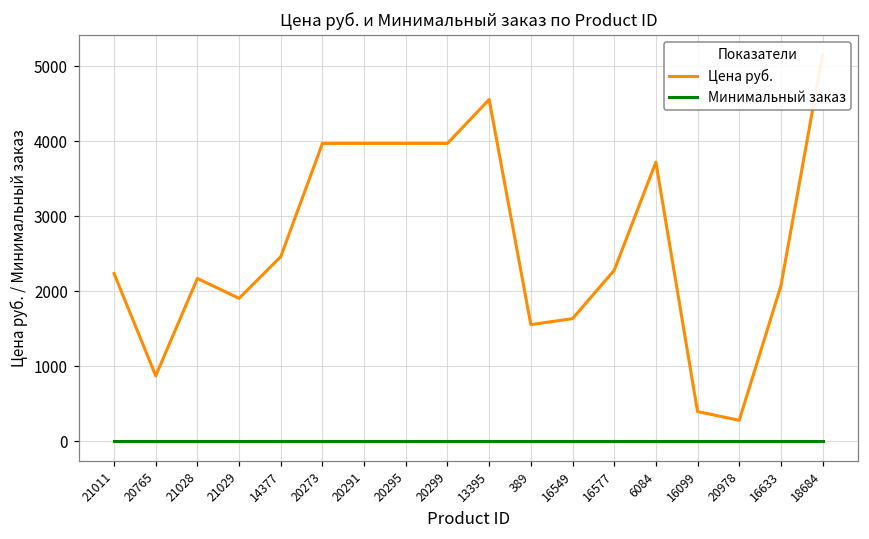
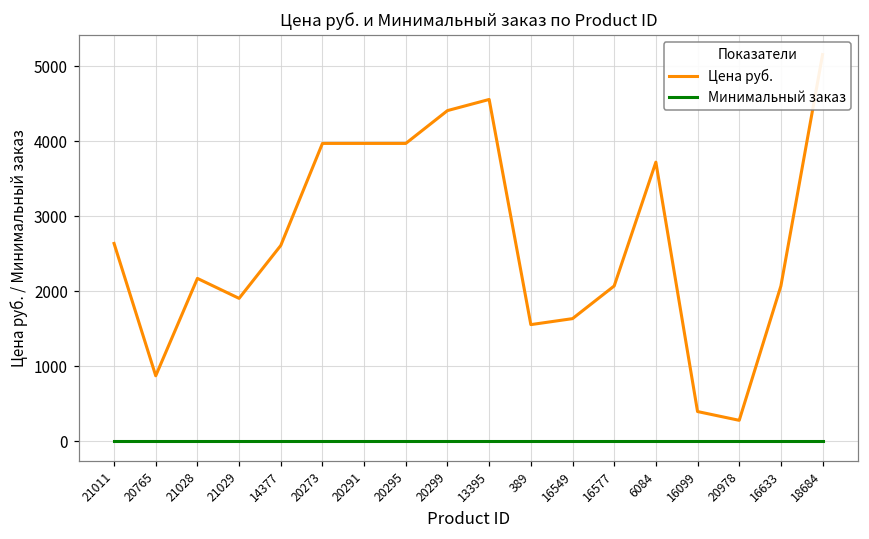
Цена руб., 21011: 2200 -> 2600
Цена руб., 14377: 2500 -> 2600
Цена руб., 20299: 4000 -> 4400
Цена руб., 16577: 2300 -> 2100
